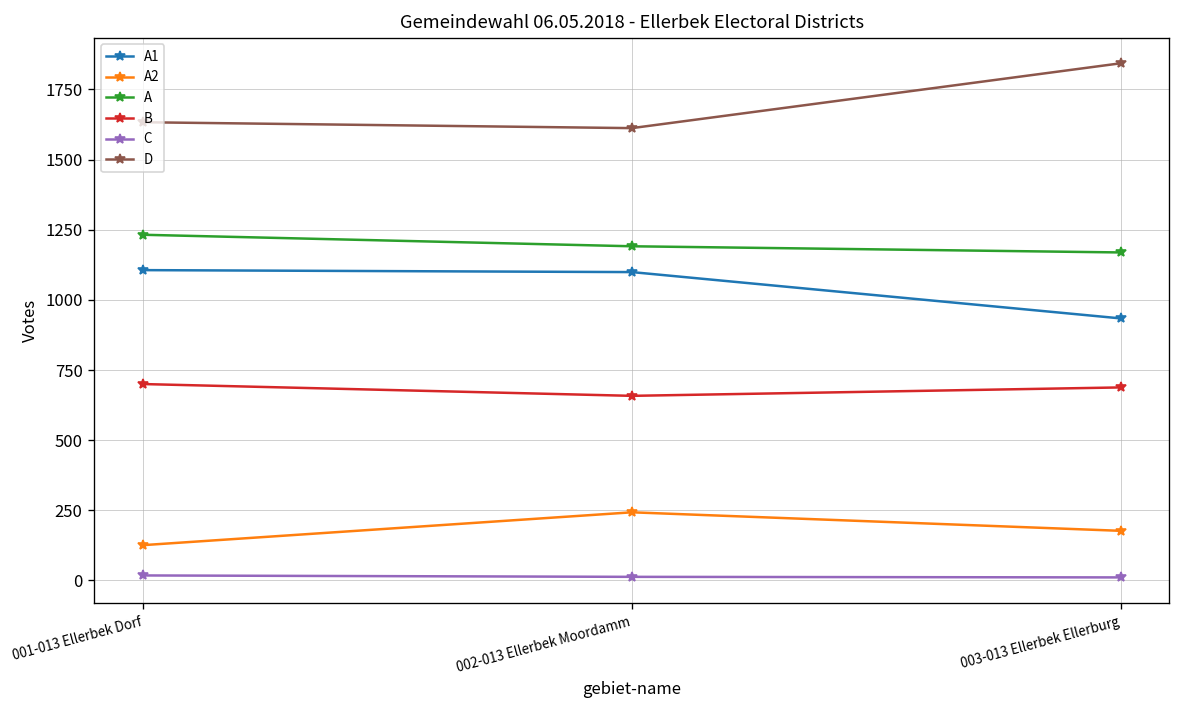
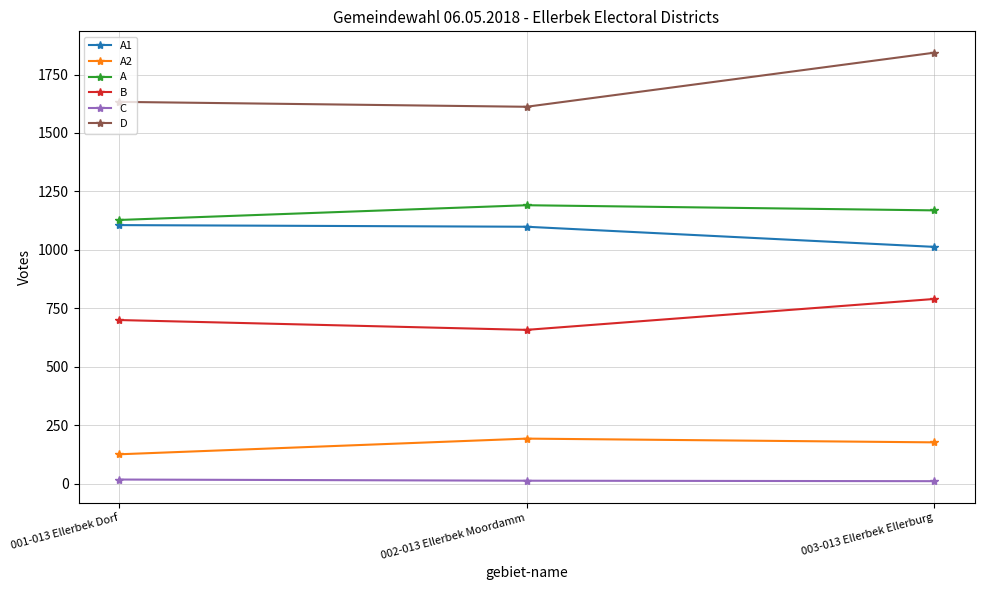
A, 001-013 Ellerbek Dorf: 1230 -> 1130
A2, 002-013 Ellerbek Moordamm: 240 -> 190
A1, 003-013 Ellerbek Ellerburg: 930 -> 1010
B, 003-013 Ellerbek Ellerburg: 690 -> 790
